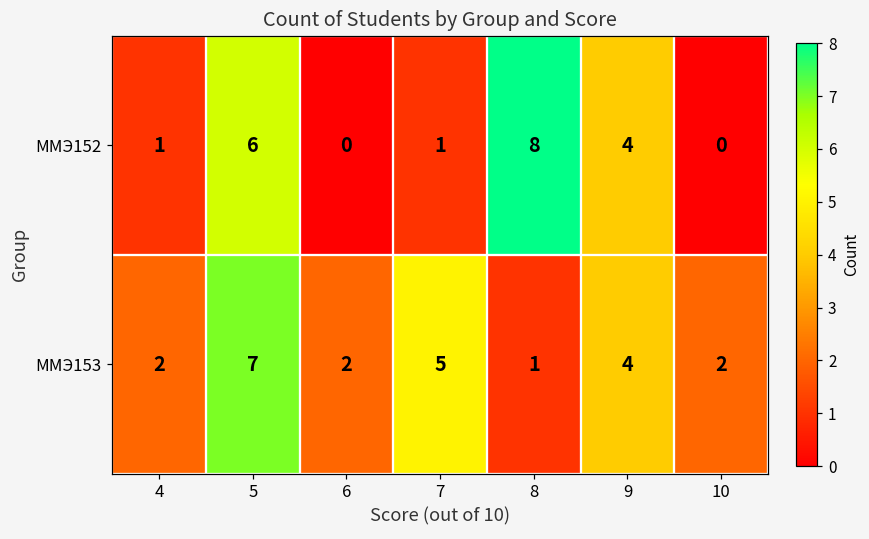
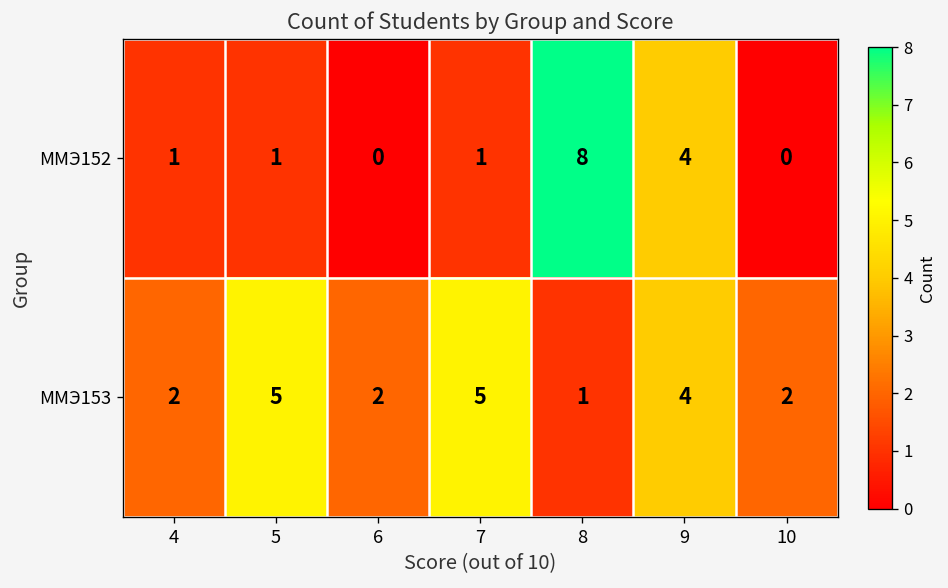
ММЭ152, 5: 6 -> 1
ММЭ153, 5: 7 -> 5
